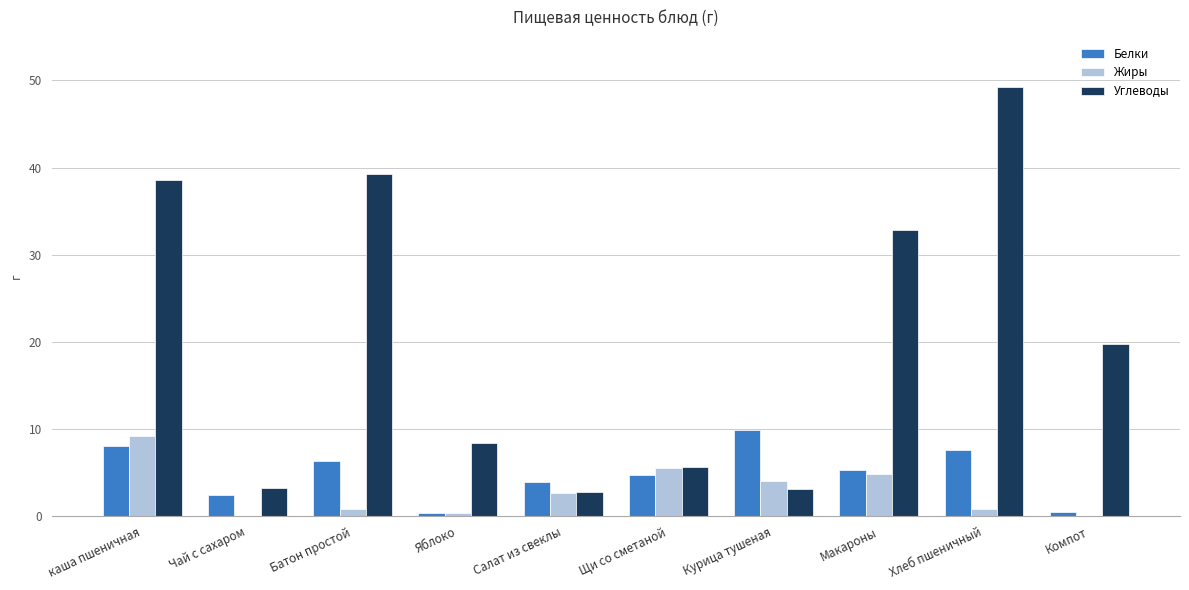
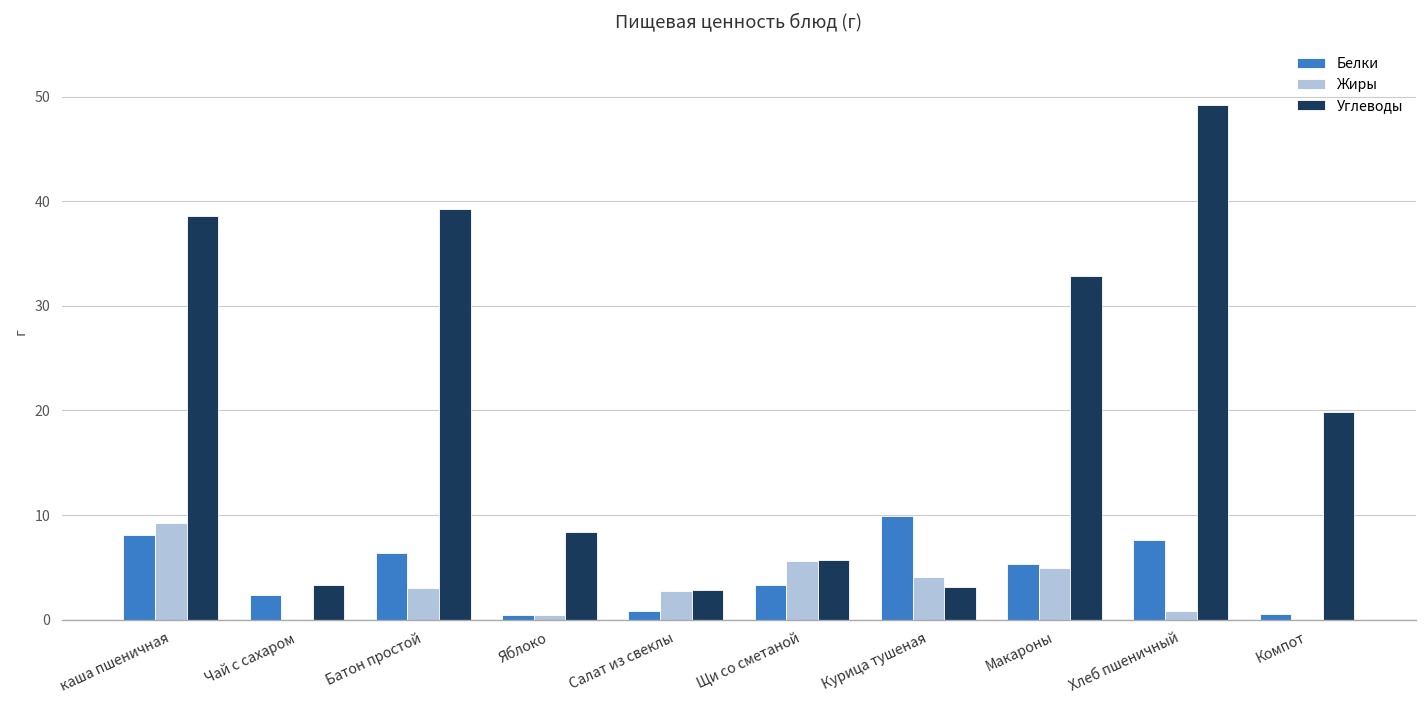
Жиры, Батон простой: 1 -> 3
Белки, Салат из свеклы: 4 -> 1
Белки, Щи со сметаной: 5 -> 3
